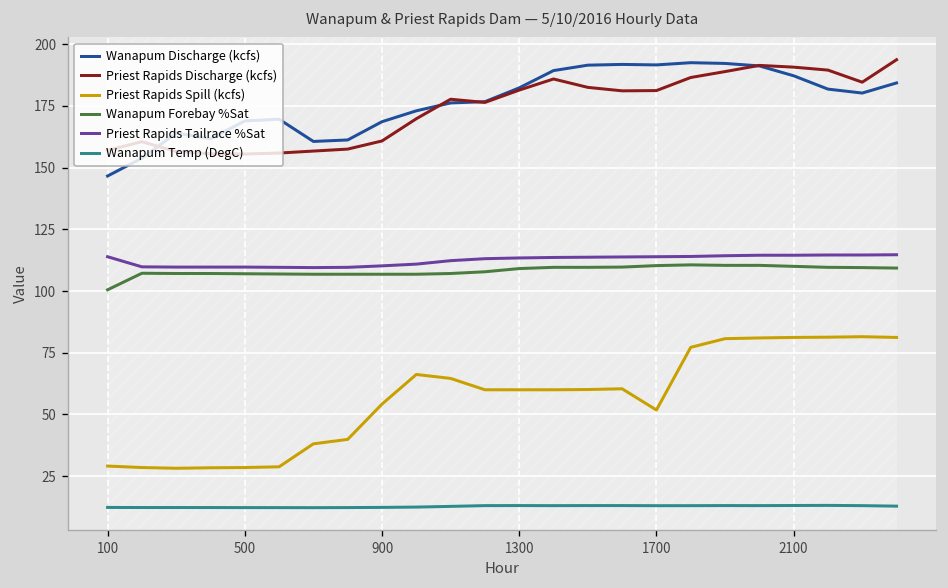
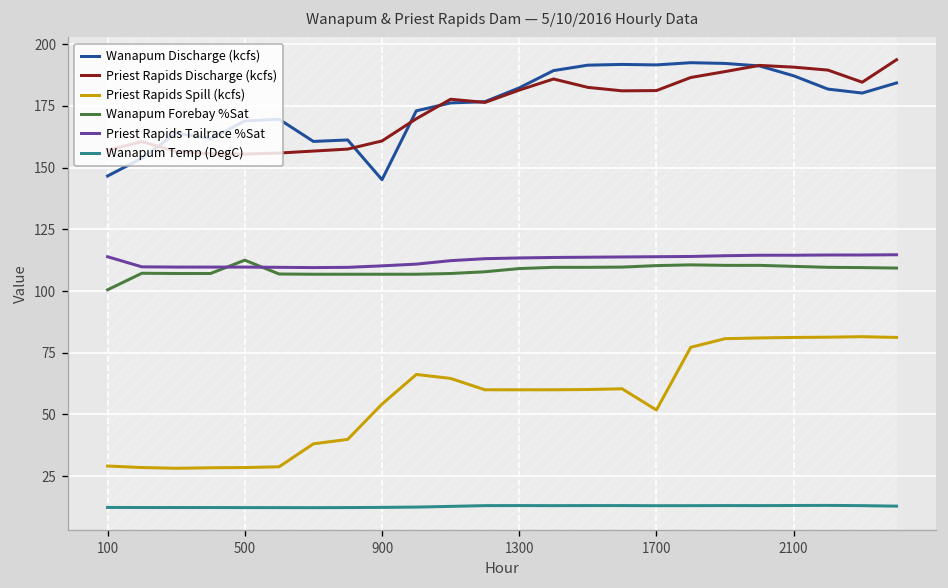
Wanapum Forebay %Sat, 500: 107 -> 113
Wanapum Discharge (kcfs), 900: 169 -> 145
